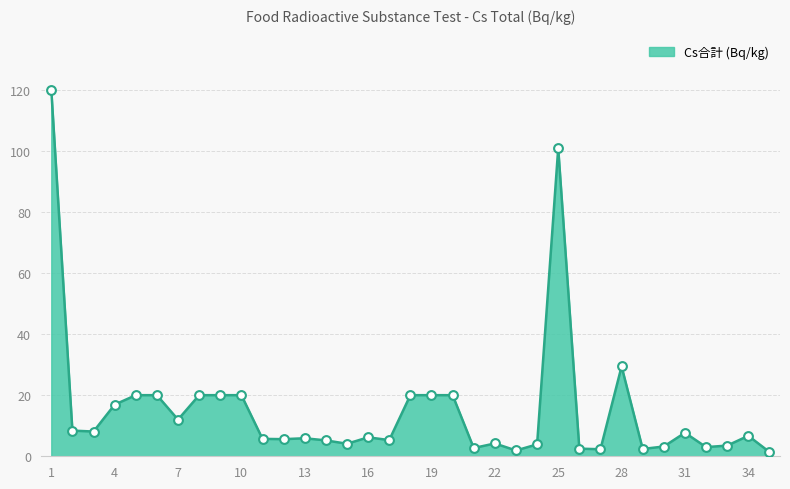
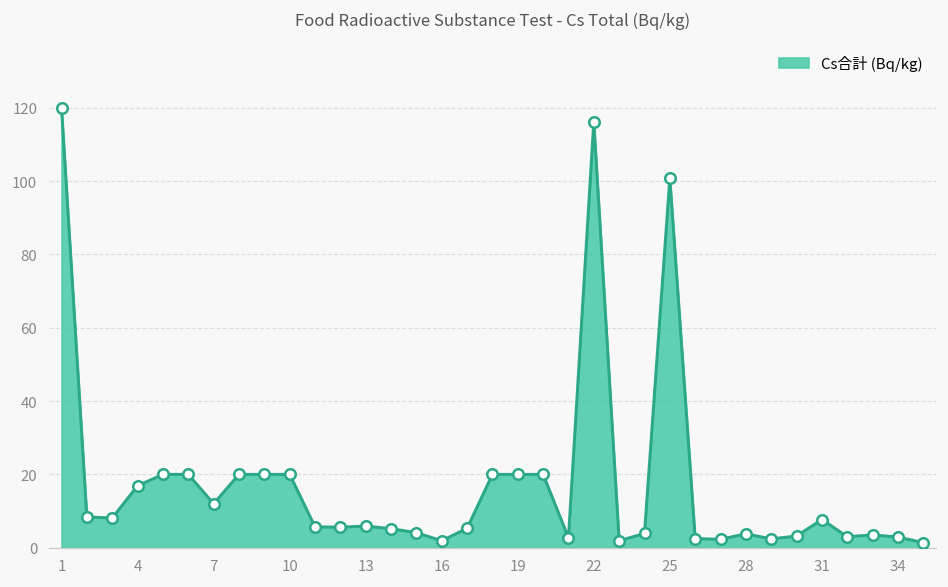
16: 6 -> 2
22: 4 -> 116
28: 29 -> 4
34: 7 -> 3
